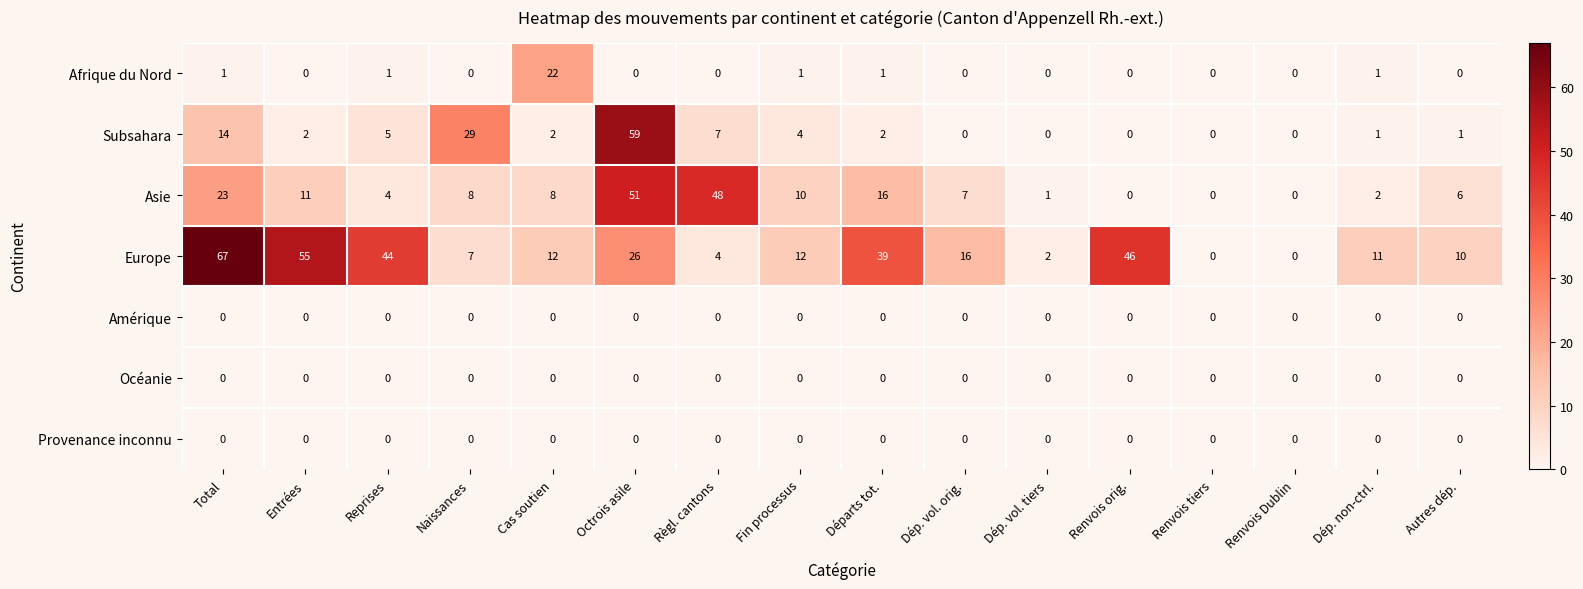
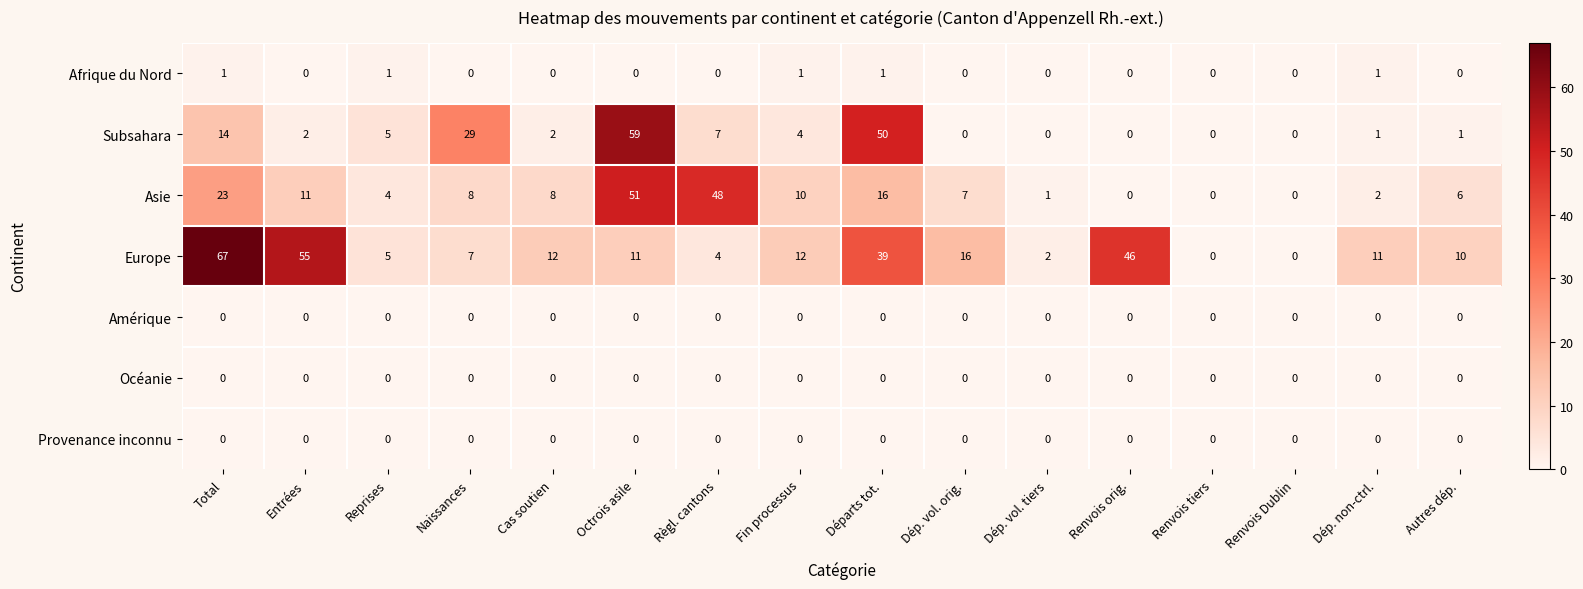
Afrique du Nord, Cas soutien: 22 -> 0
Subsahara, Départs tot.: 2 -> 50
Europe, Reprises: 44 -> 5
Europe, Octrois asile: 26 -> 11
